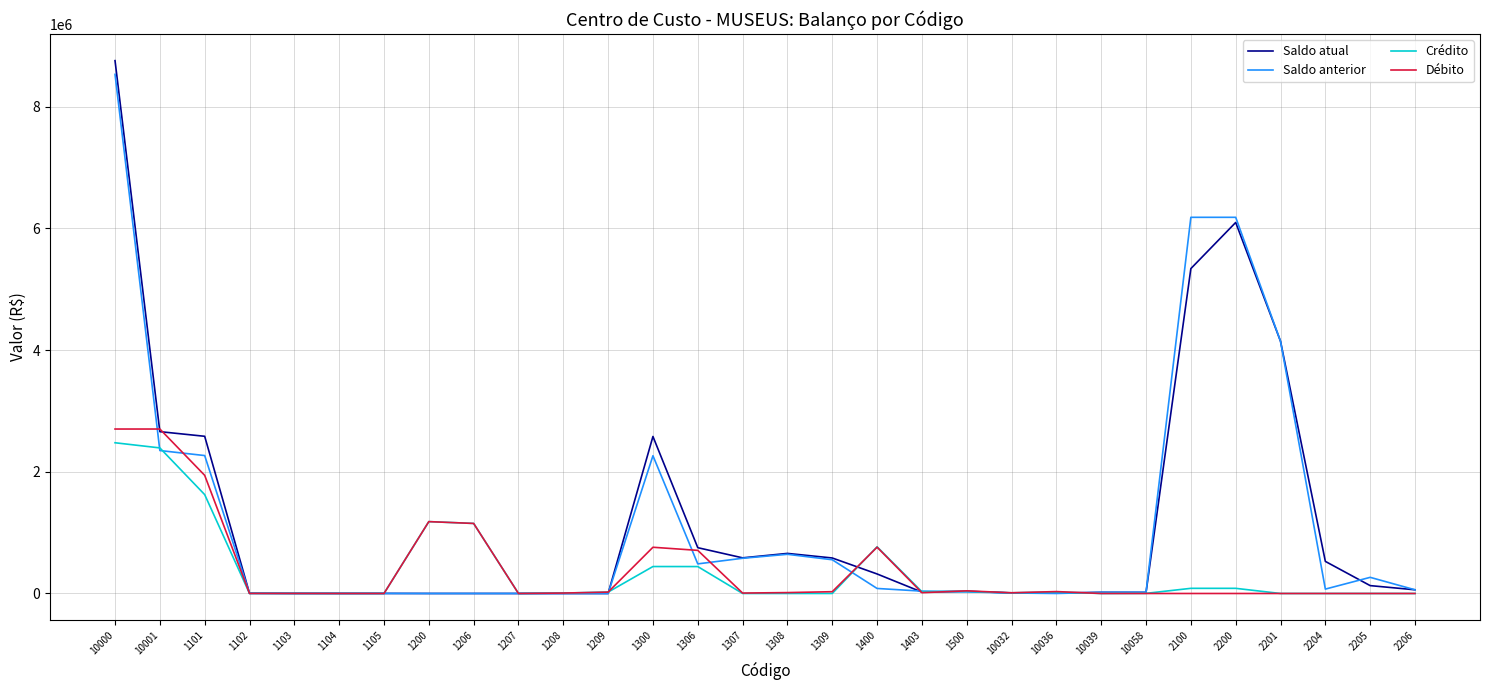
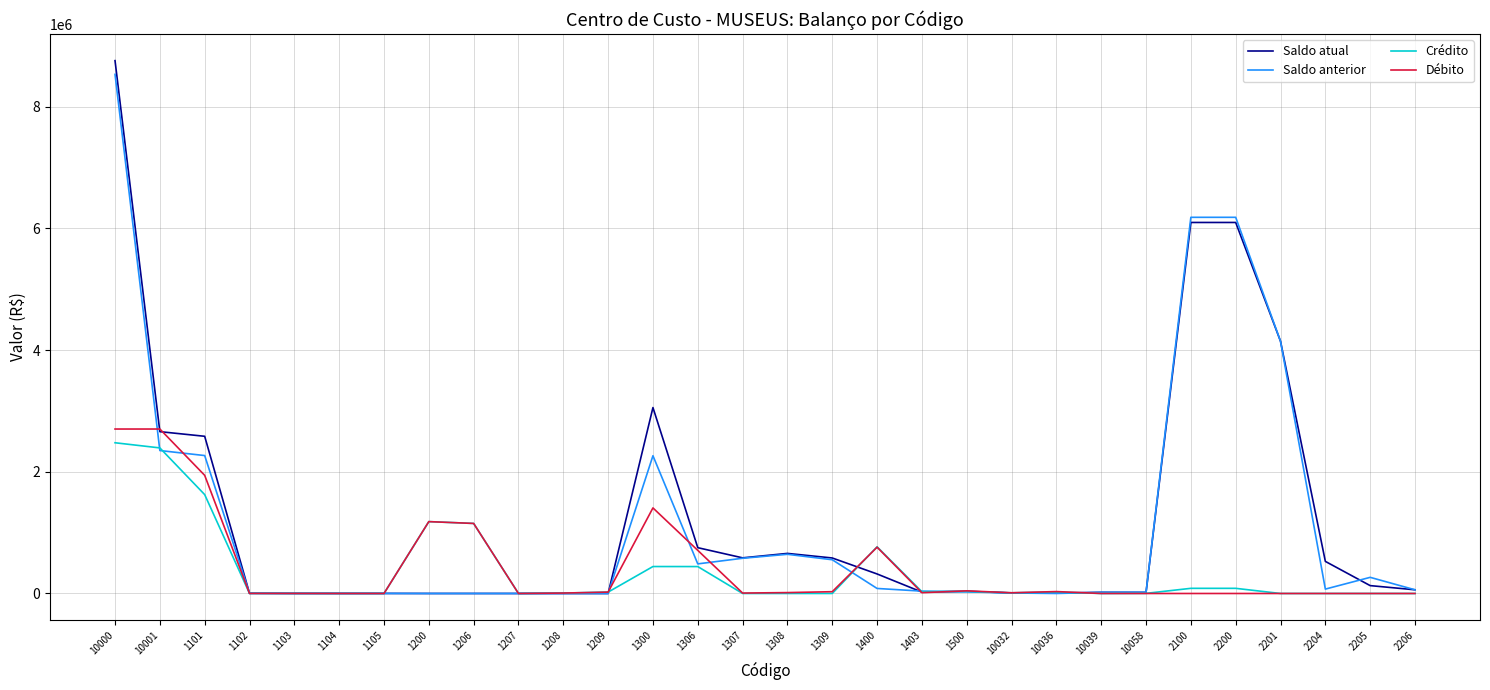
Saldo atual, 1300: 2600000 -> 3100000
Débito, 1300: 800000 -> 1400000
Saldo atual, 2100: 5300000 -> 6100000
